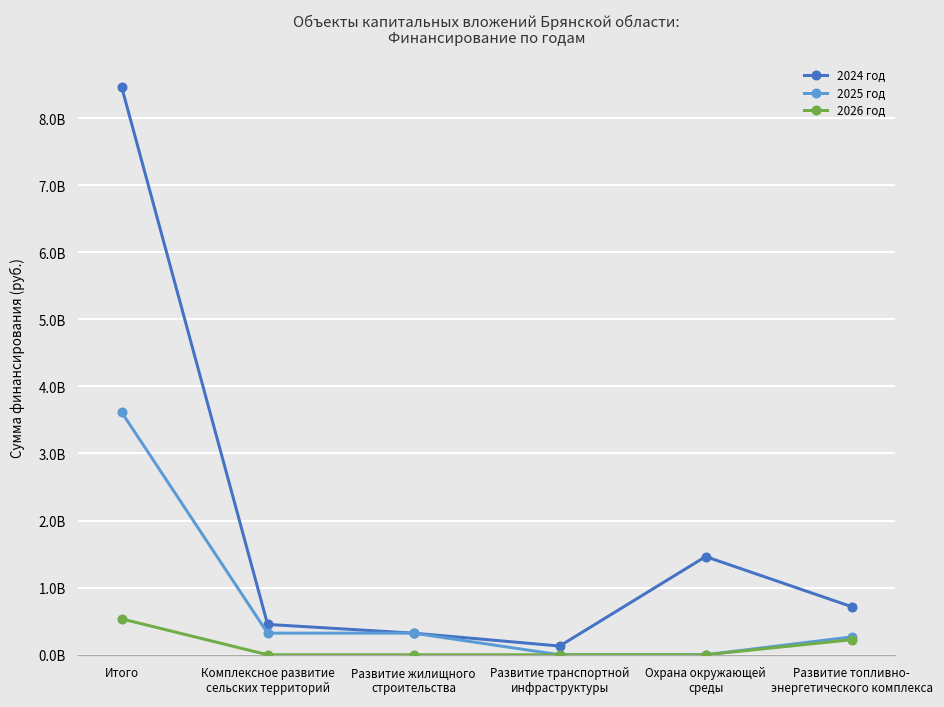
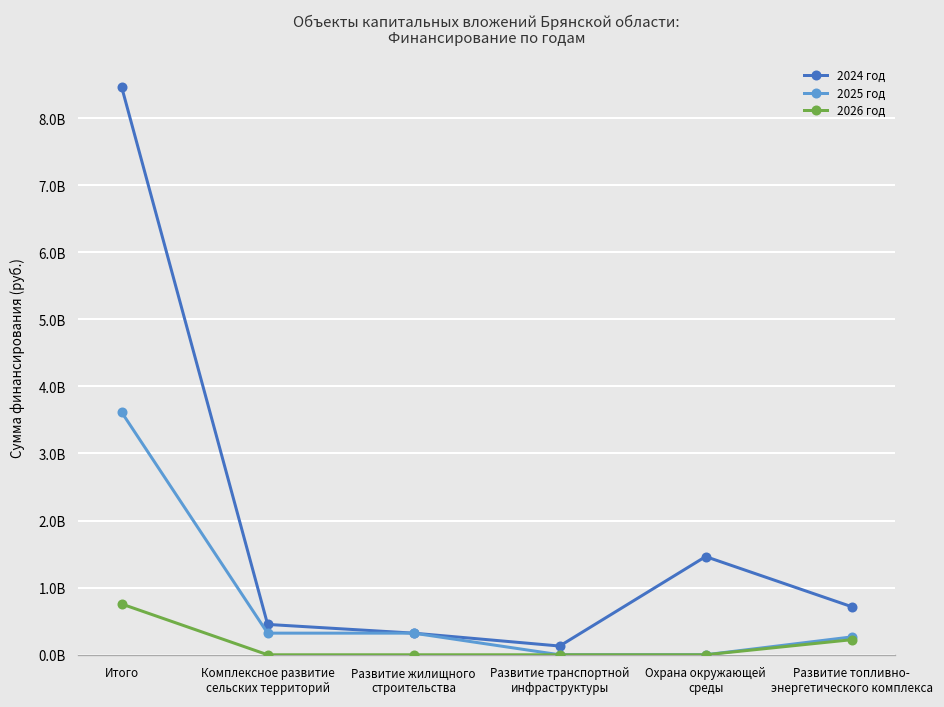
2026 год, Итого: 500000000 -> 800000000
